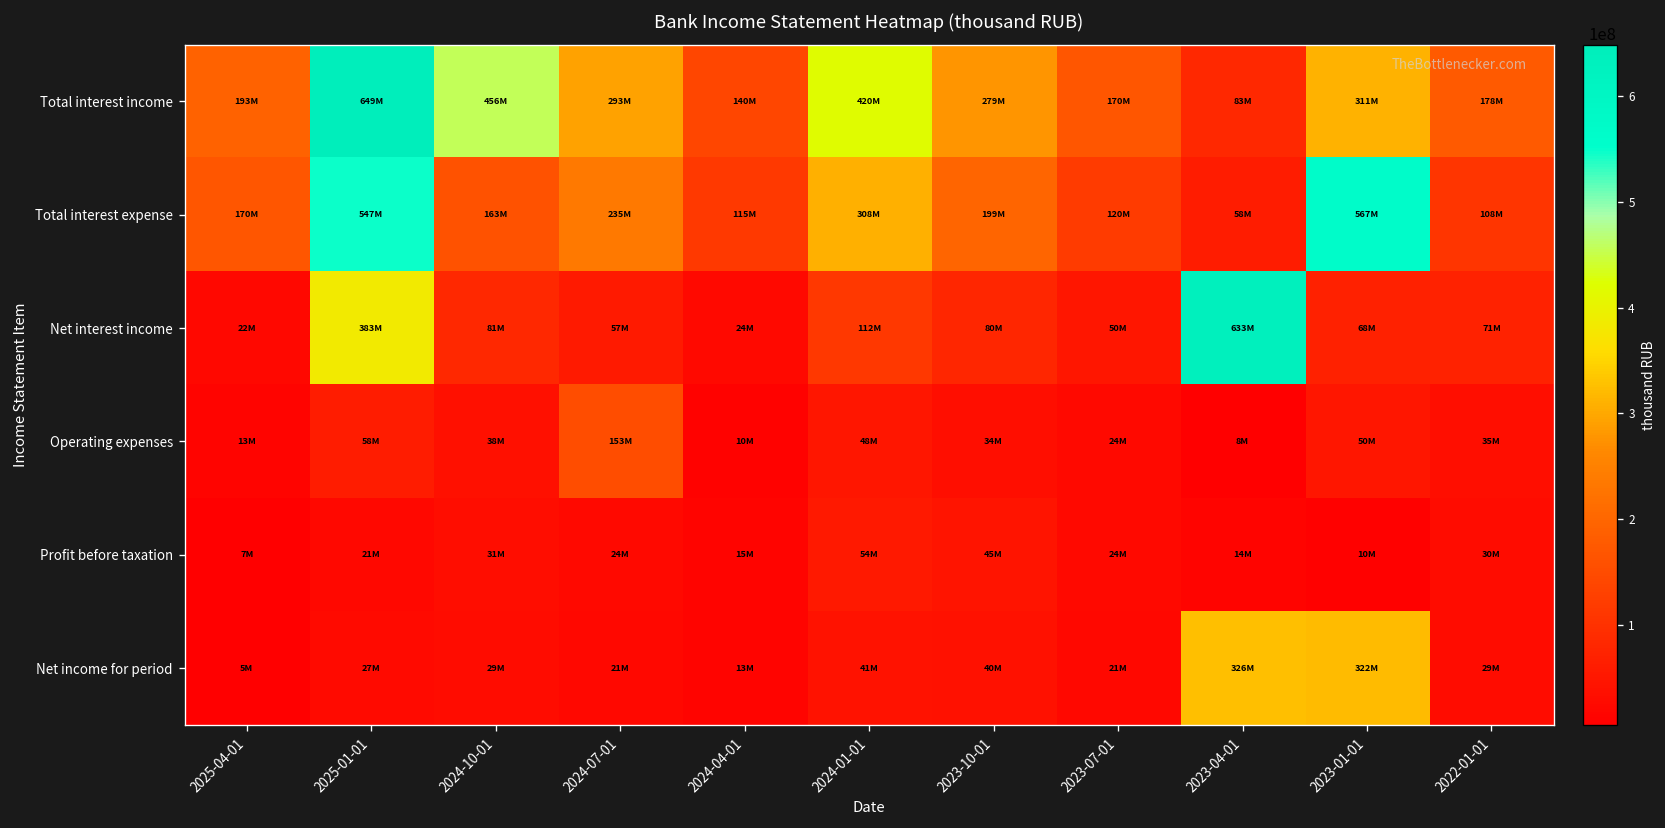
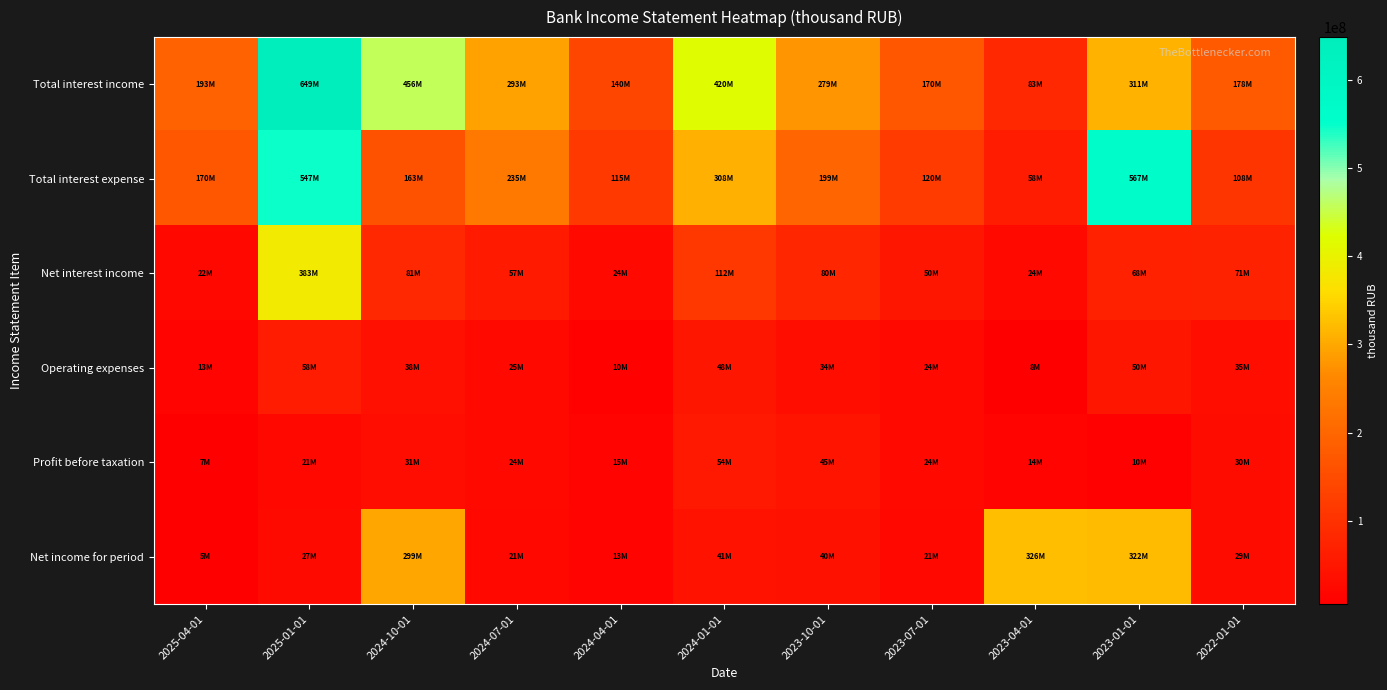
Net interest income, 2023-04-01: 633M -> 24M
Operating expenses, 2024-07-01: 153M -> 25M
Net income for period, 2024-10-01: 29M -> 299M
